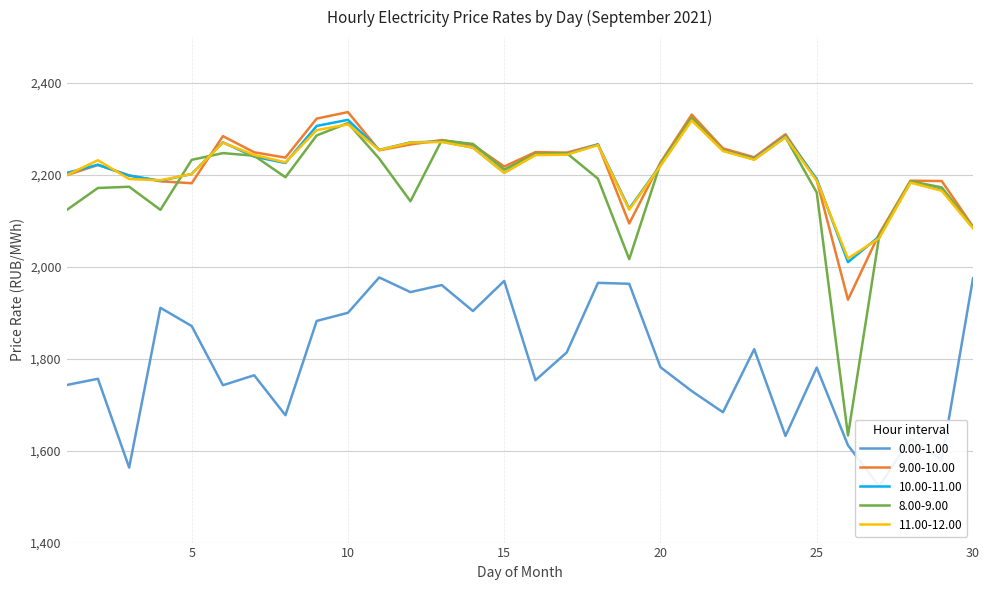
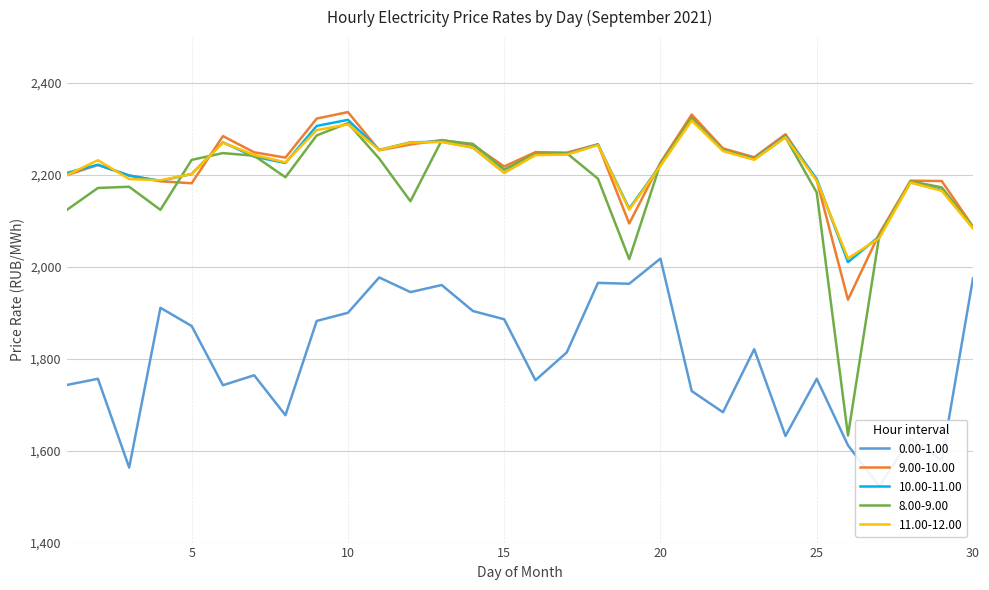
0.00-1.00, 15: 1,970 -> 1,890
0.00-1.00, 20: 1,780 -> 2,020
0.00-1.00, 25: 1,780 -> 1,760
